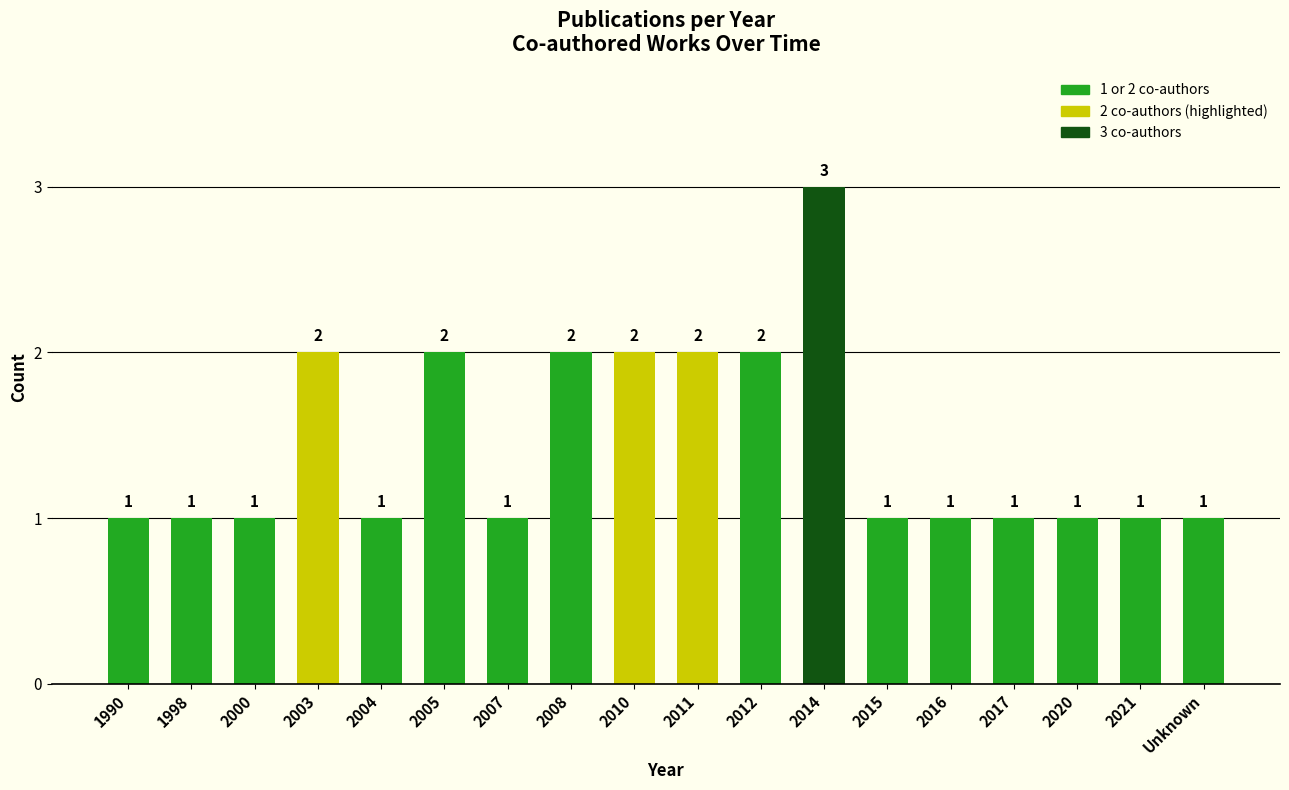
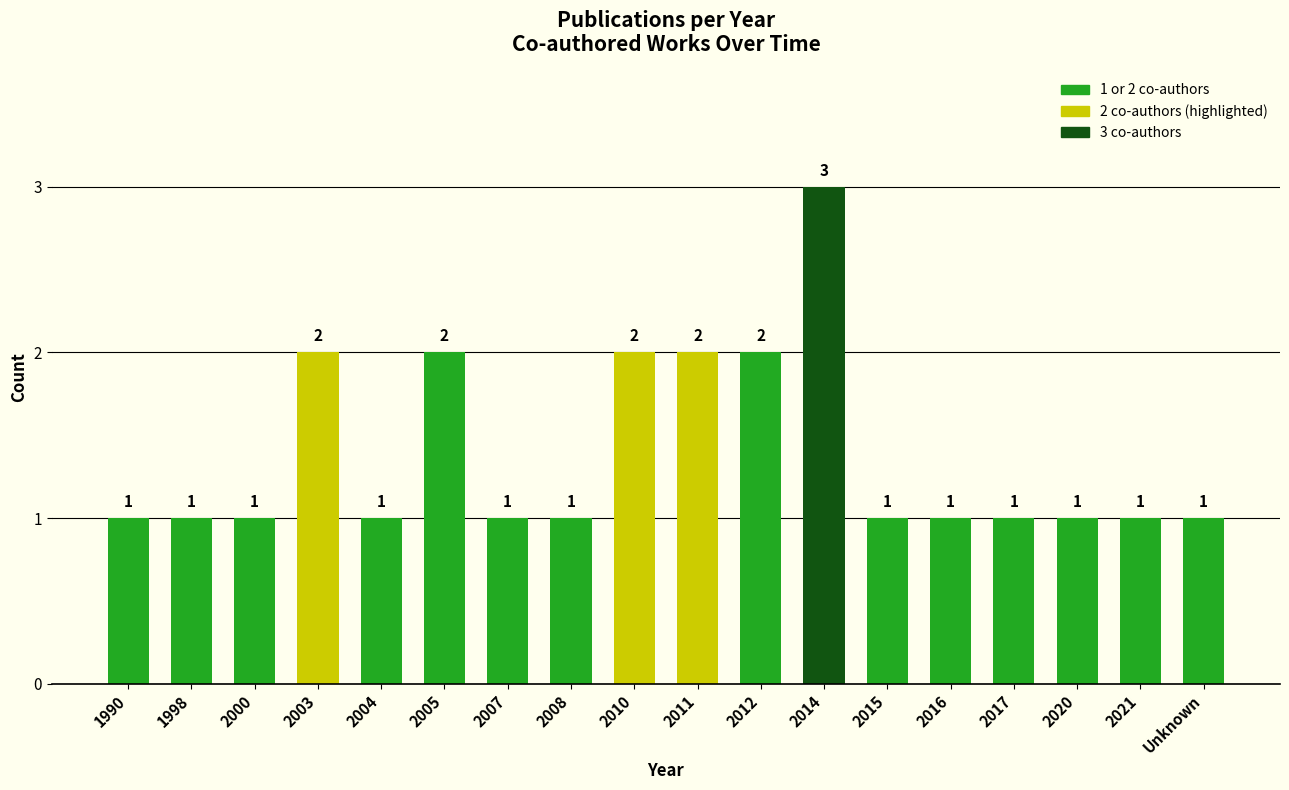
2008: 2 -> 1
